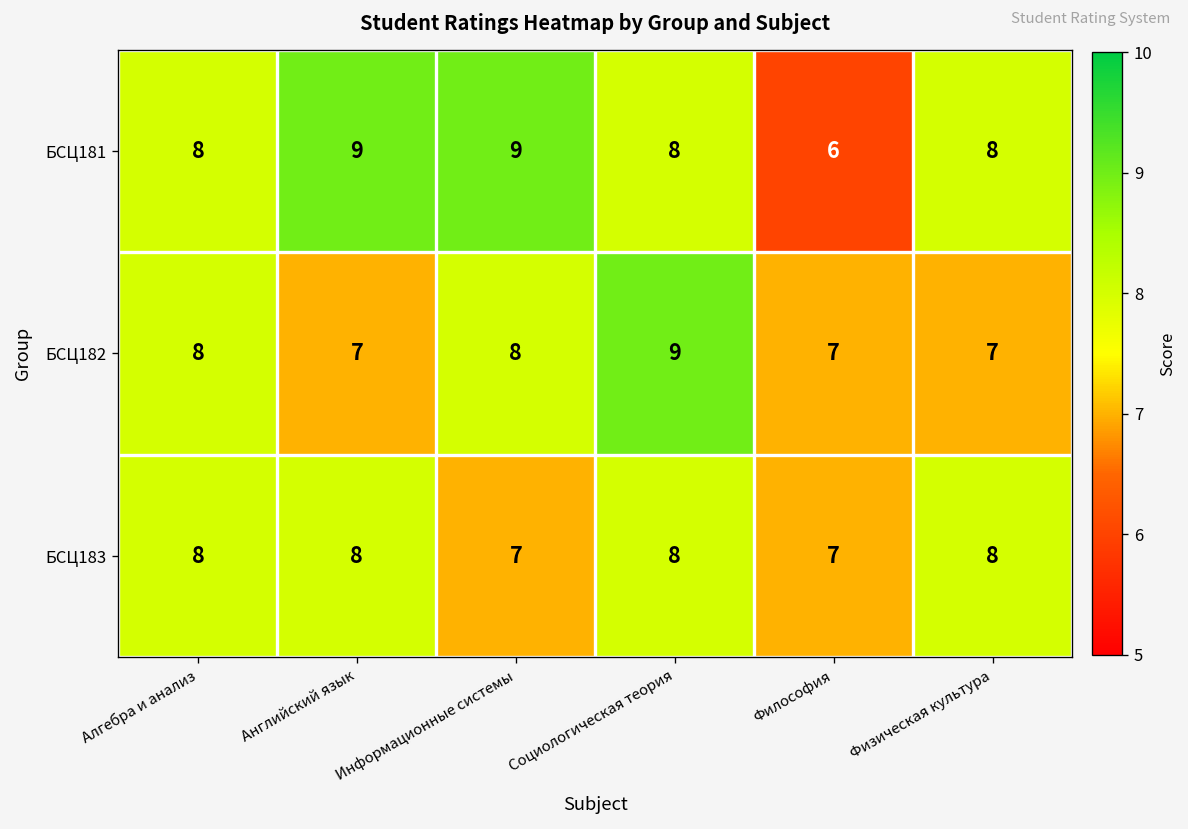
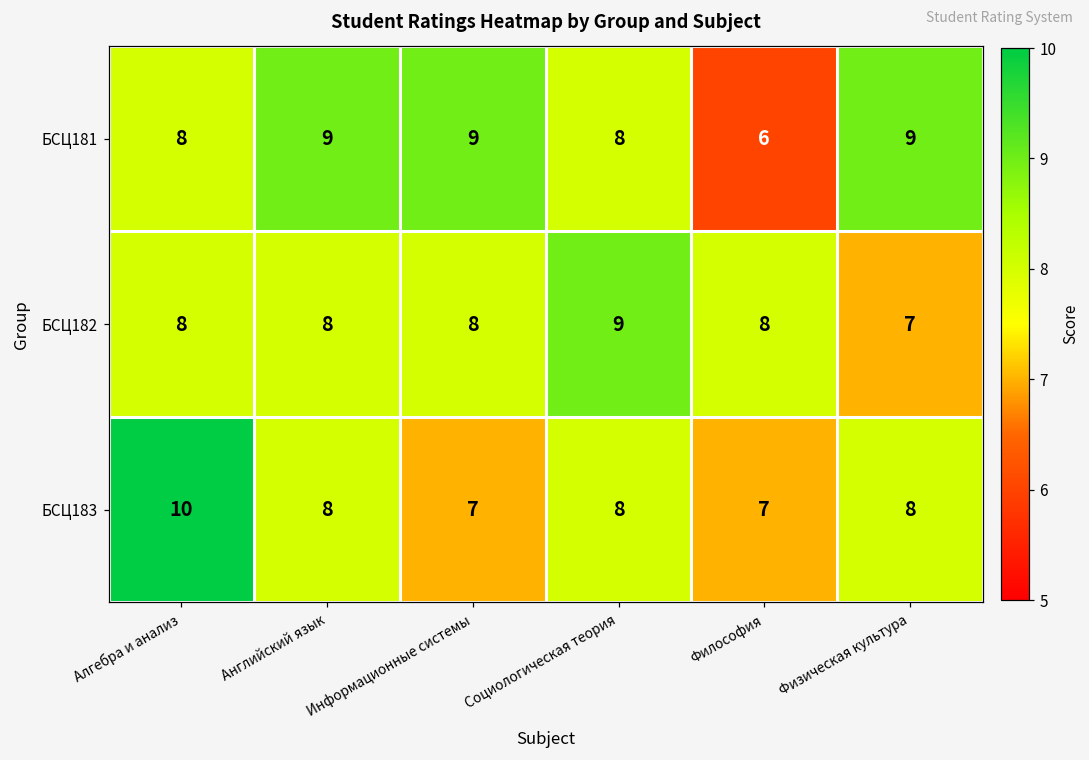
БСЦ181, Физическая культура: 8 -> 9
БСЦ182, Английский язык: 7 -> 8
БСЦ182, Философия: 7 -> 8
БСЦ183, Алгебра и анализ: 8 -> 10
